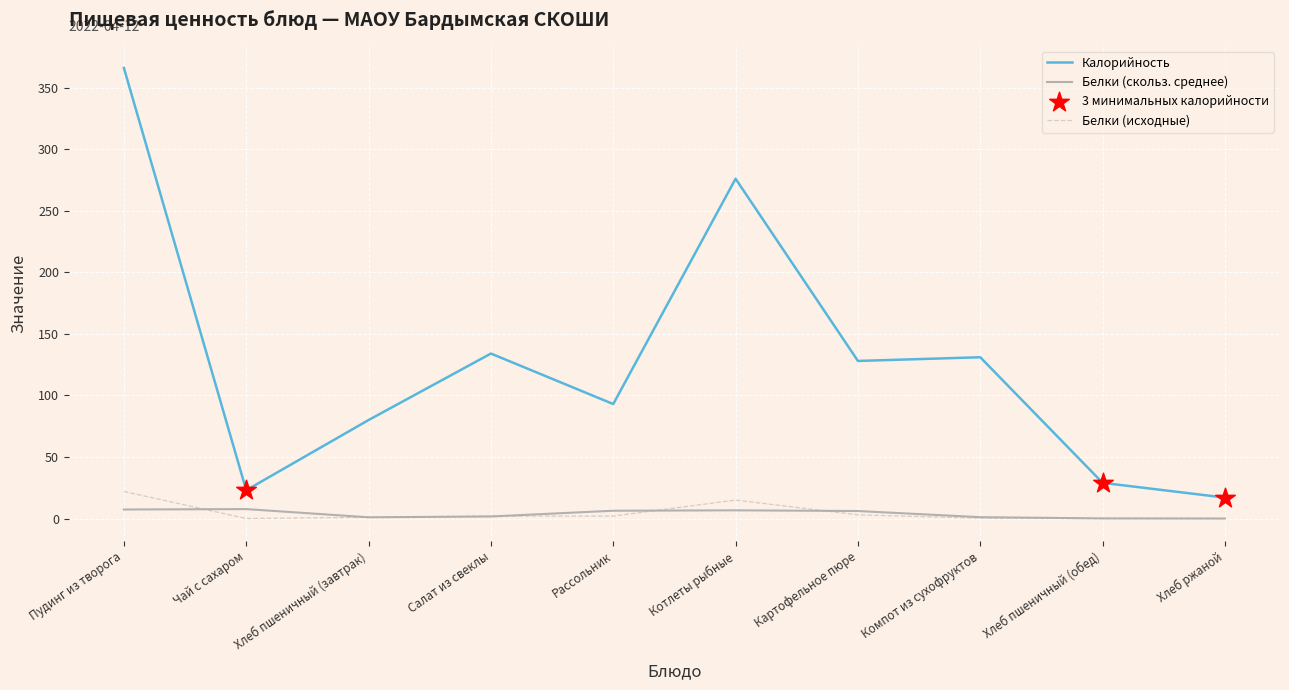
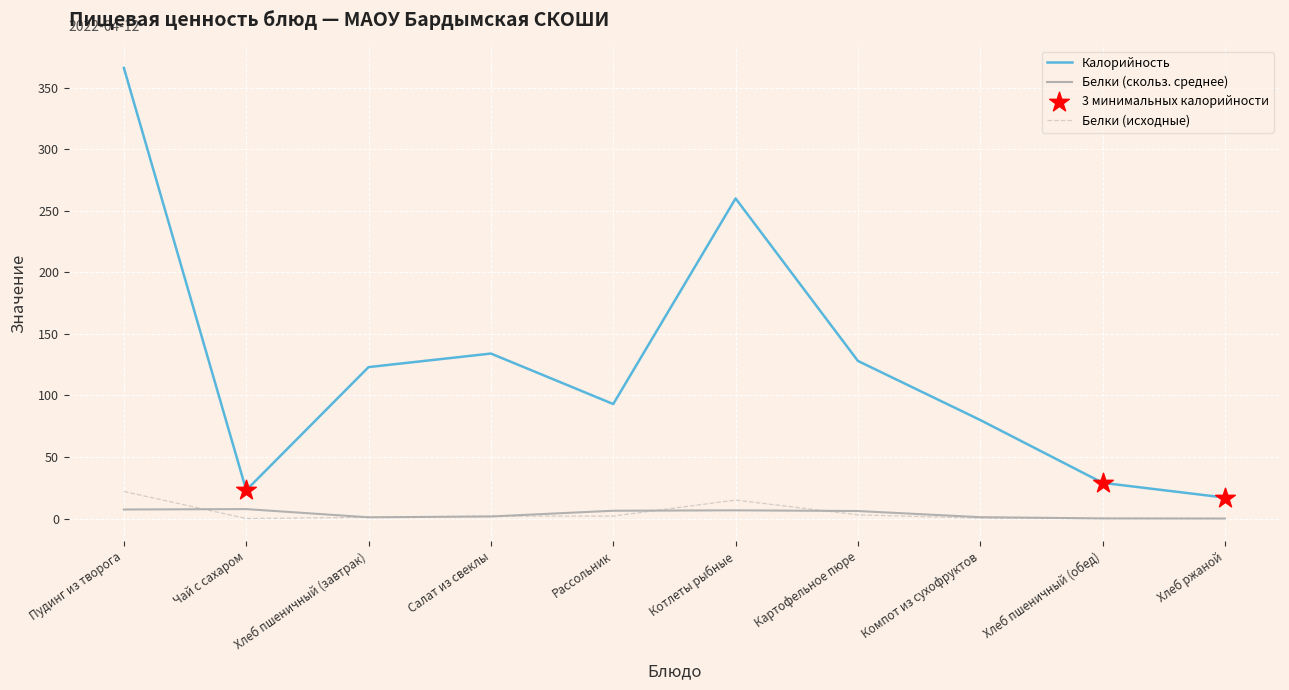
Калорийность, Хлеб пшеничный (завтрак): 80 -> 123
Калорийность, Котлеты рыбные: 276 -> 260
Калорийность, Компот из сухофруктов: 131 -> 80
